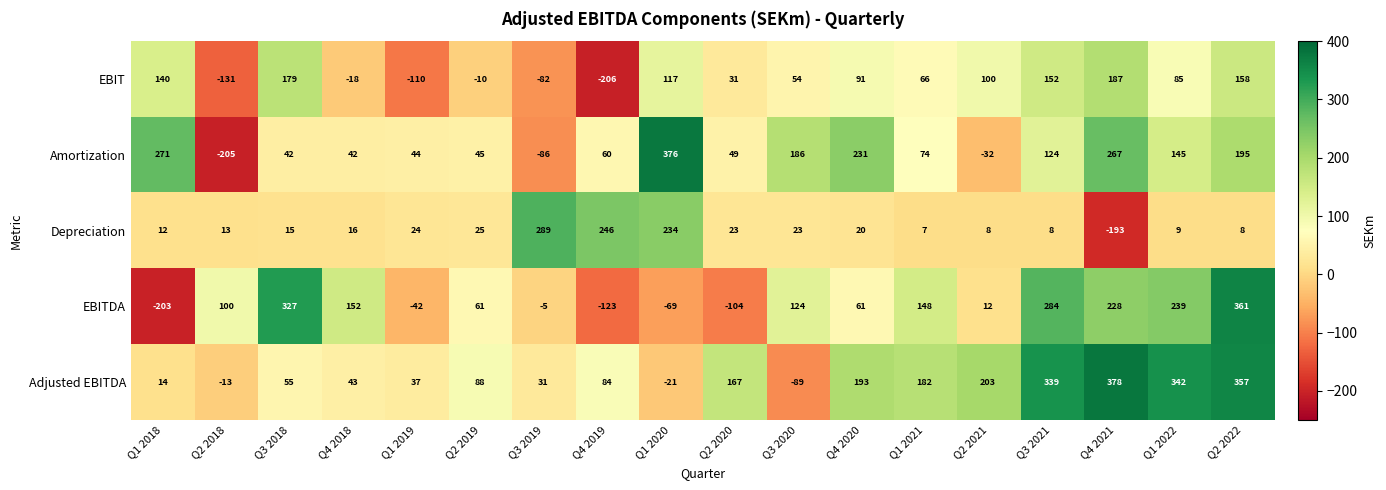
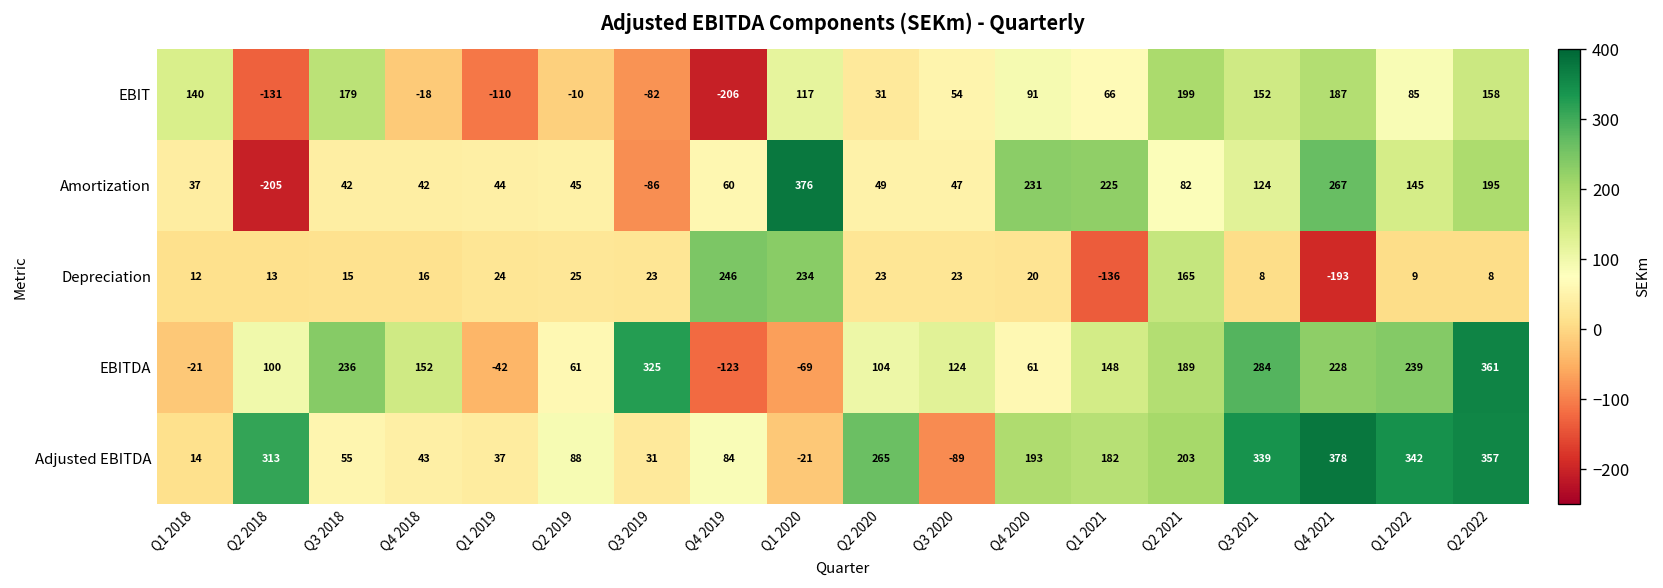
EBIT, Q2 2021: 100 -> 199
Amortization, Q1 2018: 271 -> 37
Amortization, Q3 2020: 186 -> 47
Amortization, Q1 2021: 74 -> 225
Amortization, Q2 2021: -32 -> 82
Depreciation, Q3 2019: 289 -> 23
Depreciation, Q1 2021: 7 -> -136
Depreciation, Q2 2021: 8 -> 165
EBITDA, Q1 2018: -203 -> -21
EBITDA, Q3 2018: 327 -> 236
EBITDA, Q3 2019: -5 -> 325
EBITDA, Q2 2020: -104 -> 104
EBITDA, Q2 2021: 12 -> 189
Adjusted EBITDA, Q2 2018: -13 -> 313
Adjusted EBITDA, Q2 2020: 167 -> 265
